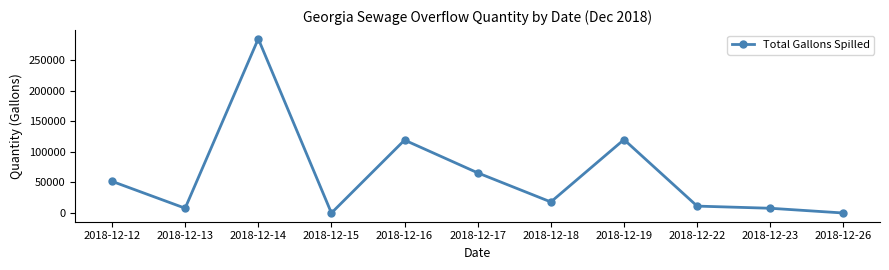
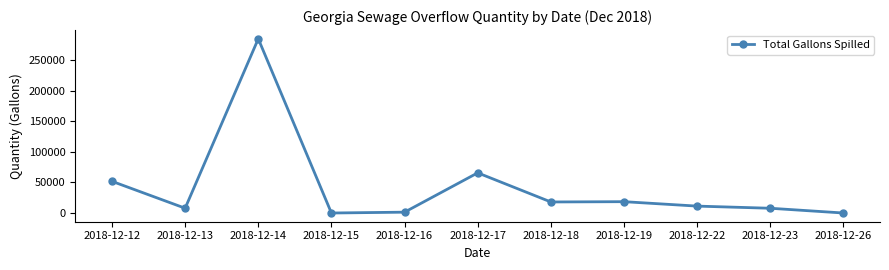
2018-12-16: 120000 -> 0
2018-12-19: 120000 -> 20000
